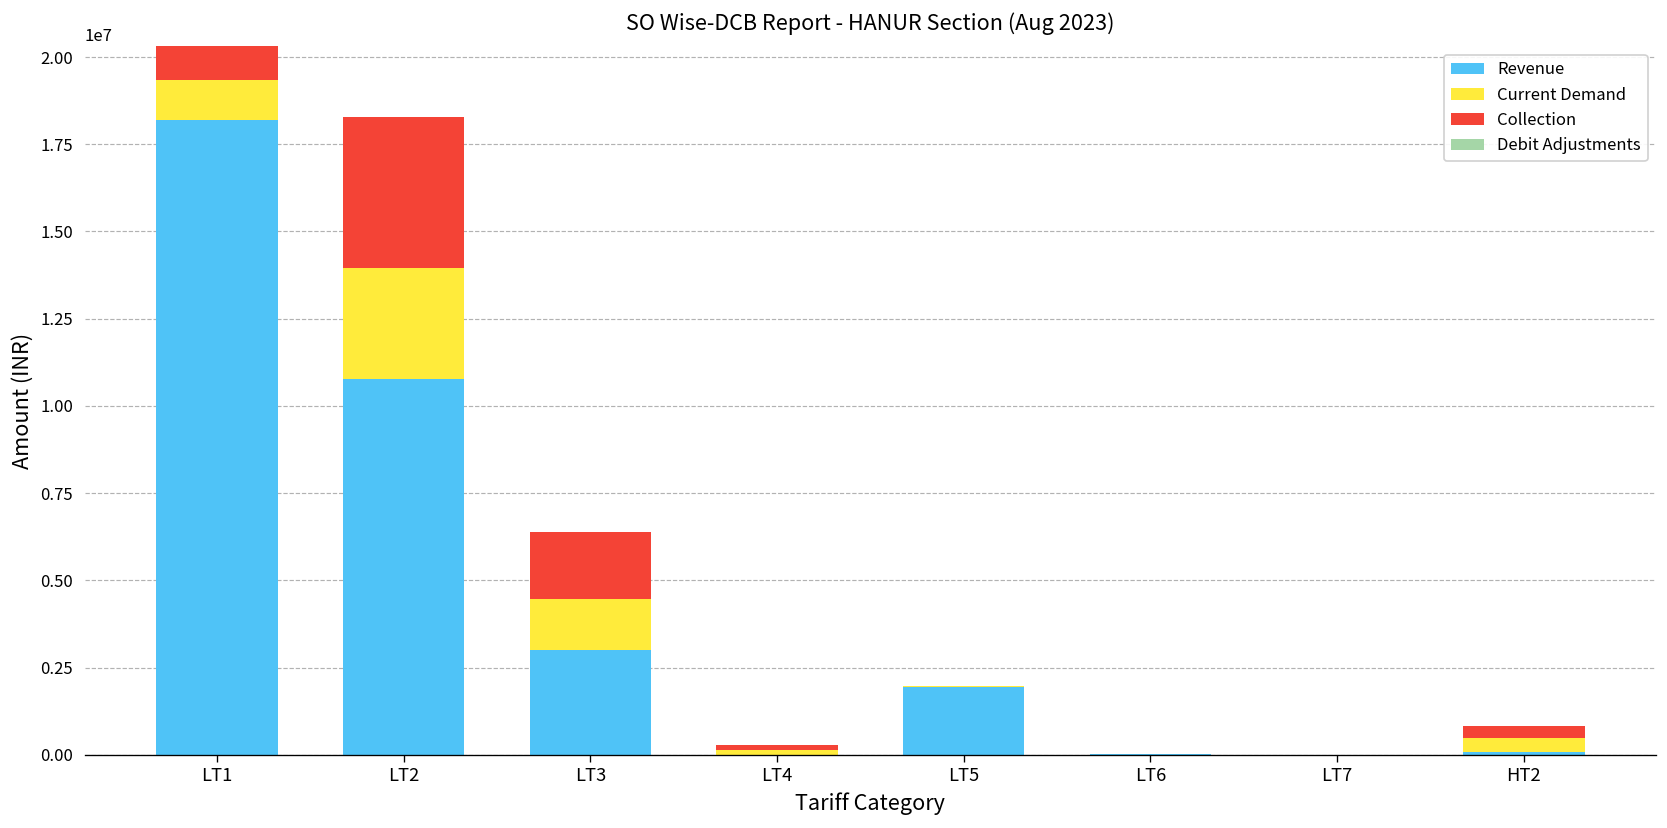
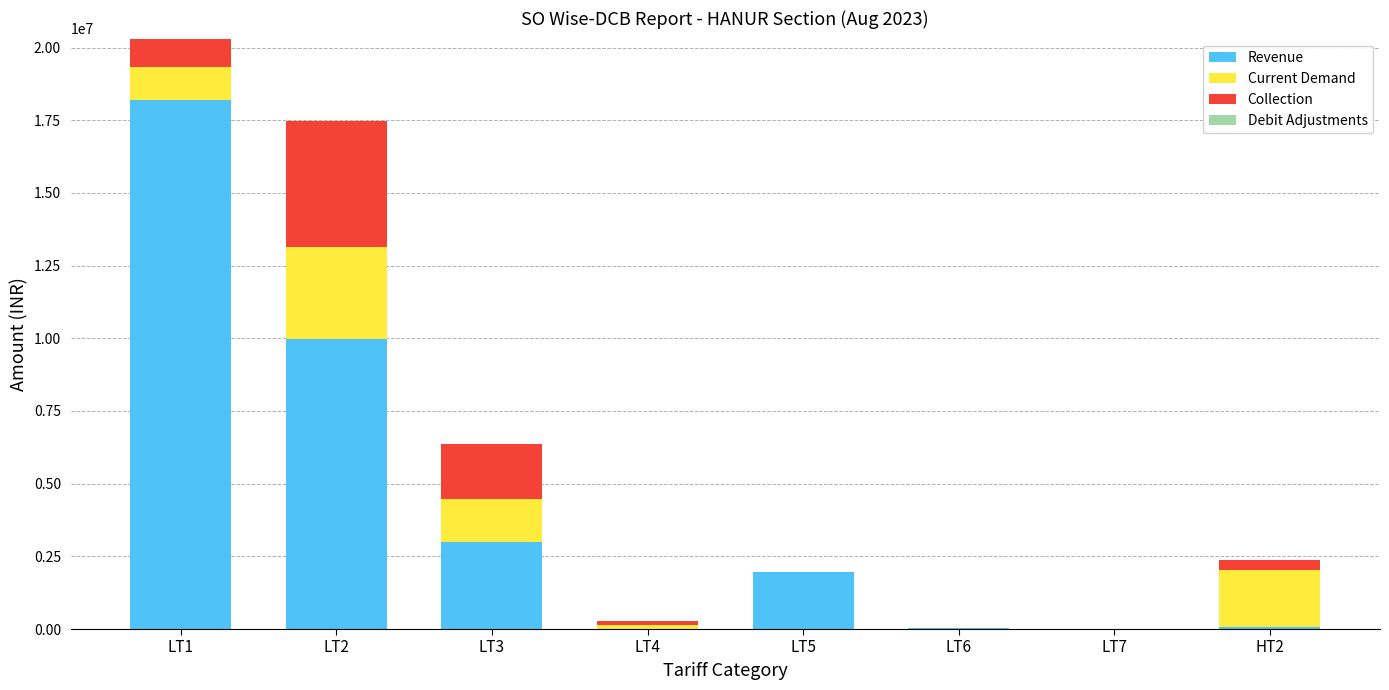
Revenue, LT2: 10800000 -> 10000000
Current Demand, HT2: 400000 -> 2000000
